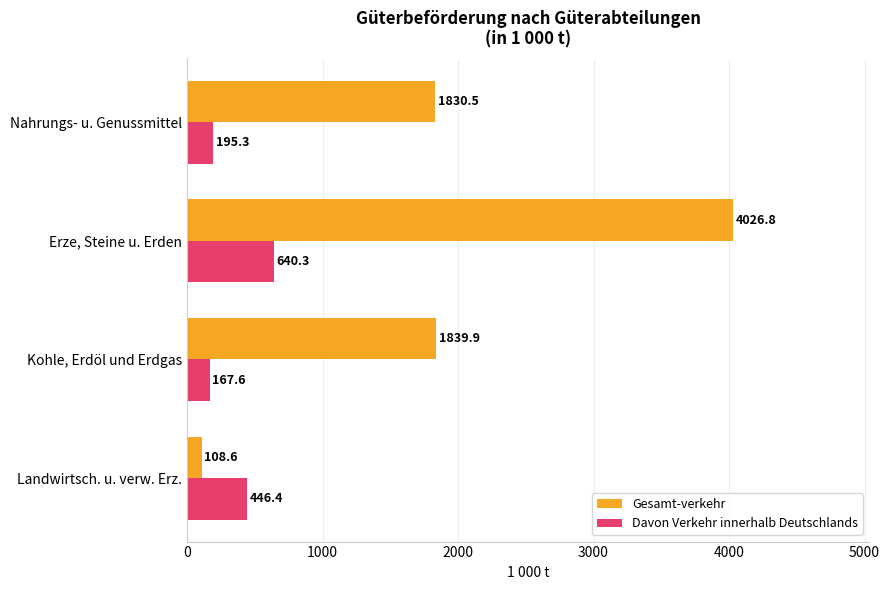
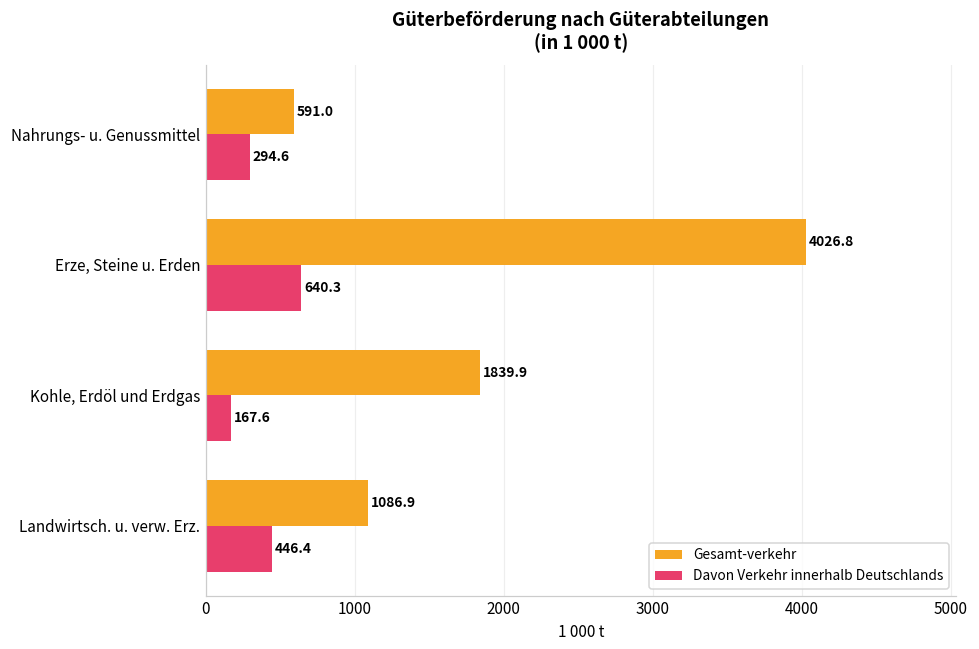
Gesamt-verkehr, Nahrungs- u. Genussmittel: 1830.5 -> 591.0
Davon Verkehr innerhalb Deutschlands, Nahrungs- u. Genussmittel: 195.3 -> 294.6
Gesamt-verkehr, Landwirtsch. u. verw. Erz.: 108.6 -> 1086.9
